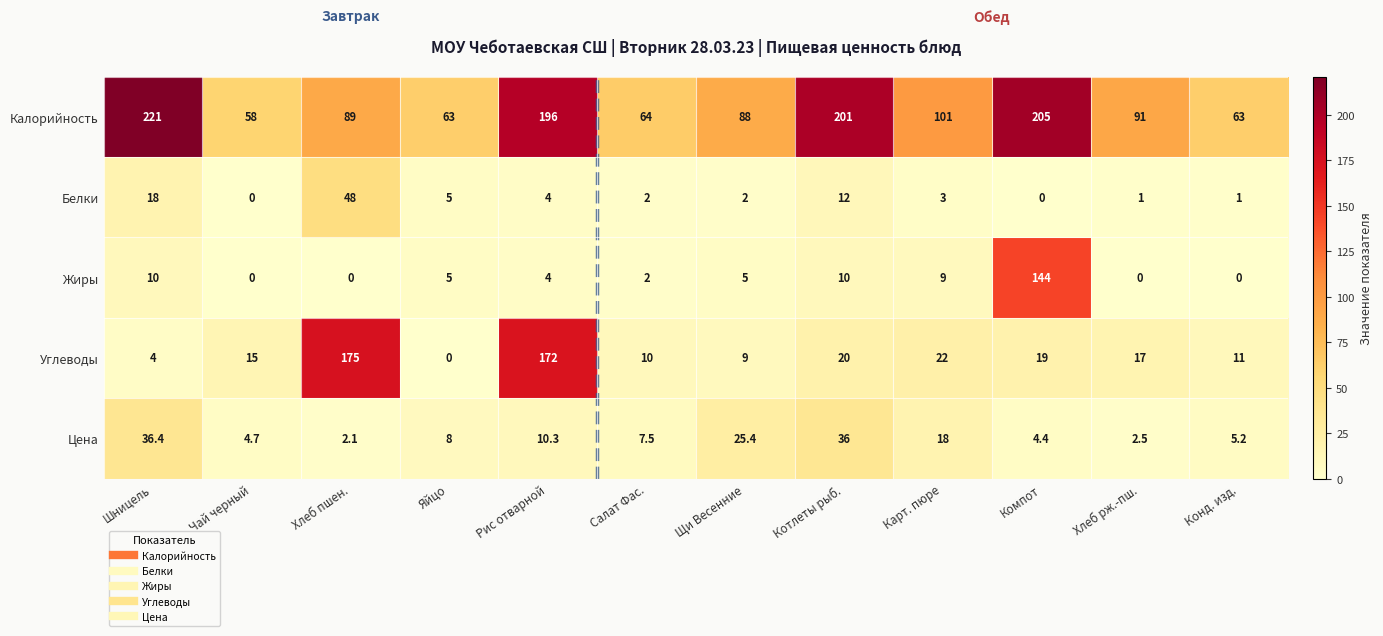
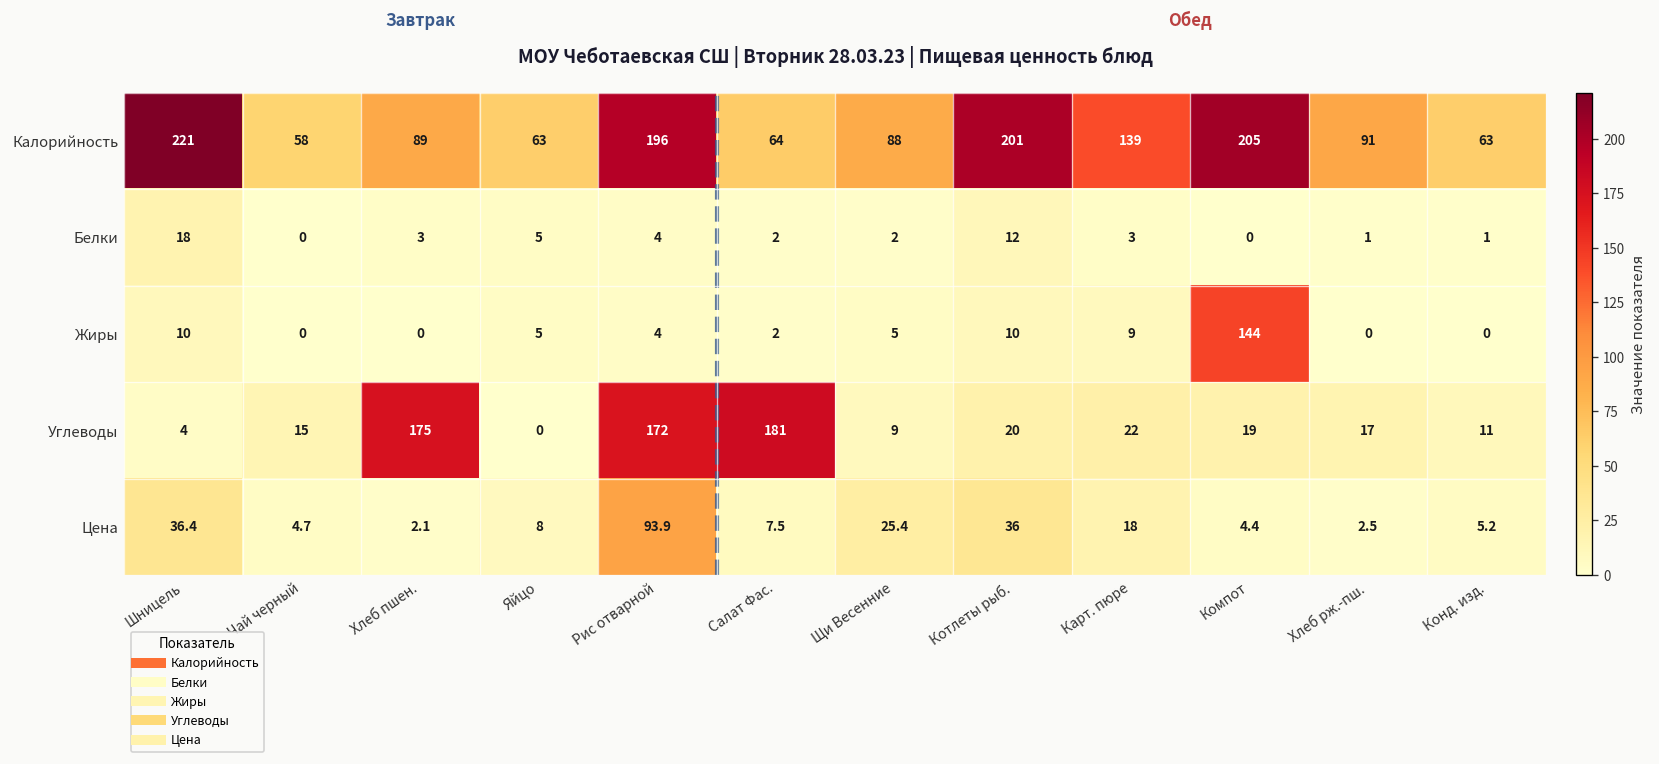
Калорийность, Карт. пюре: 101 -> 139
Белки, Хлеб пшен.: 48 -> 3
Углеводы, Салат Фас.: 10 -> 181
Цена, Рис отварной: 10.3 -> 93.9
